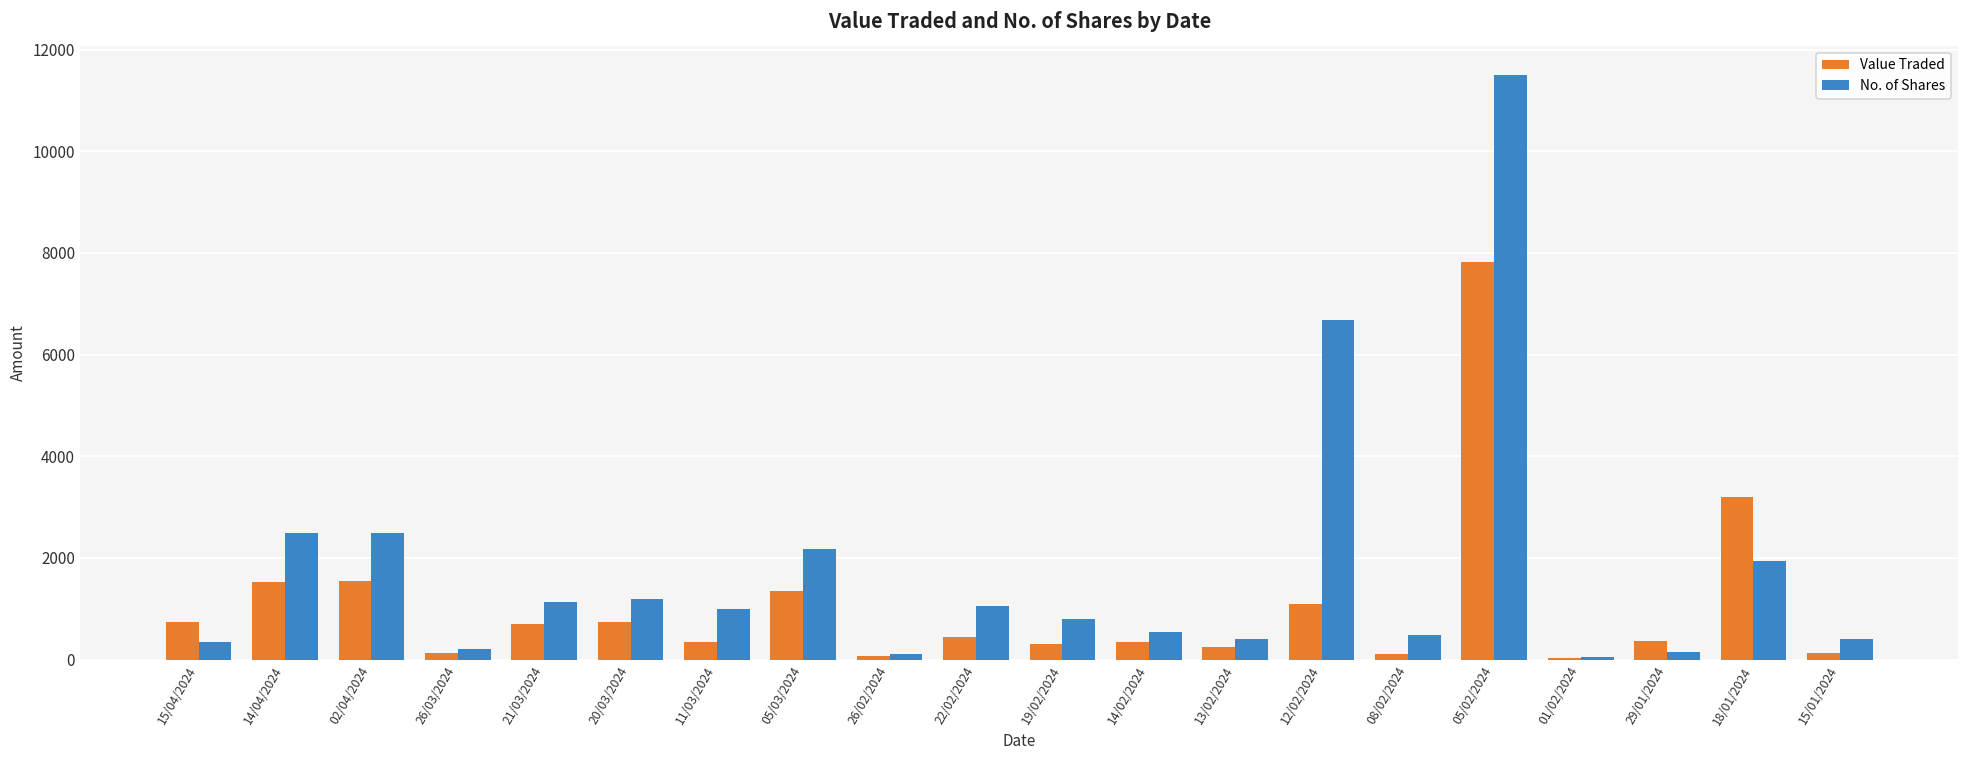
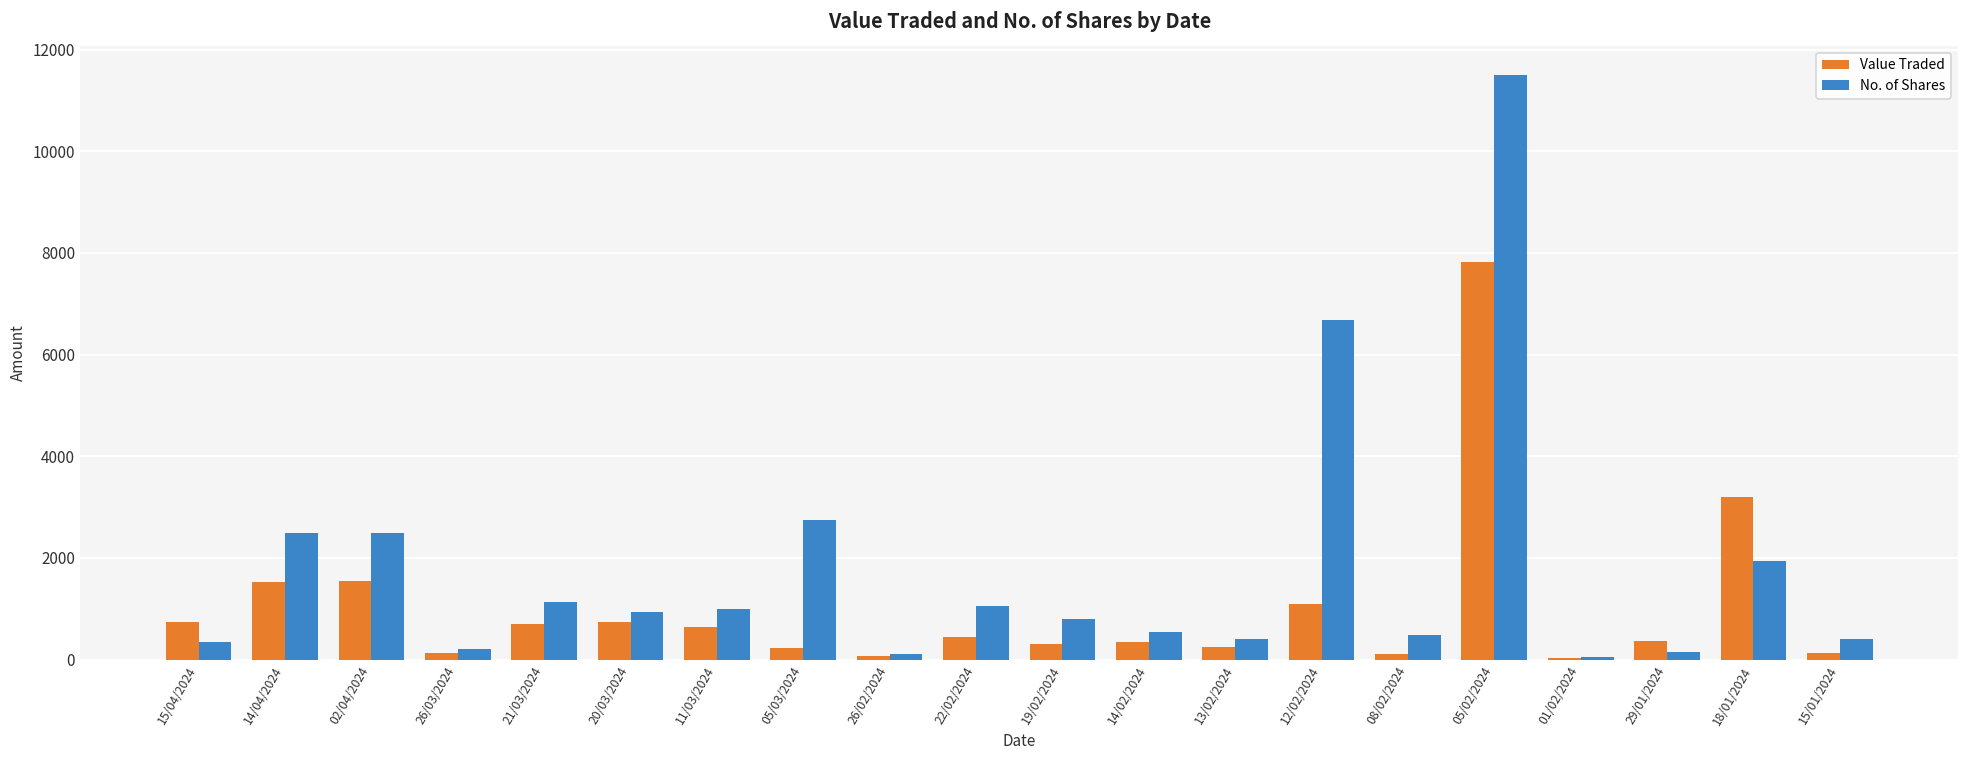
No. of Shares, 20/03/2024: 1200 -> 900
Value Traded, 11/03/2024: 300 -> 600
Value Traded, 05/03/2024: 1400 -> 200
No. of Shares, 05/03/2024: 2200 -> 2800
